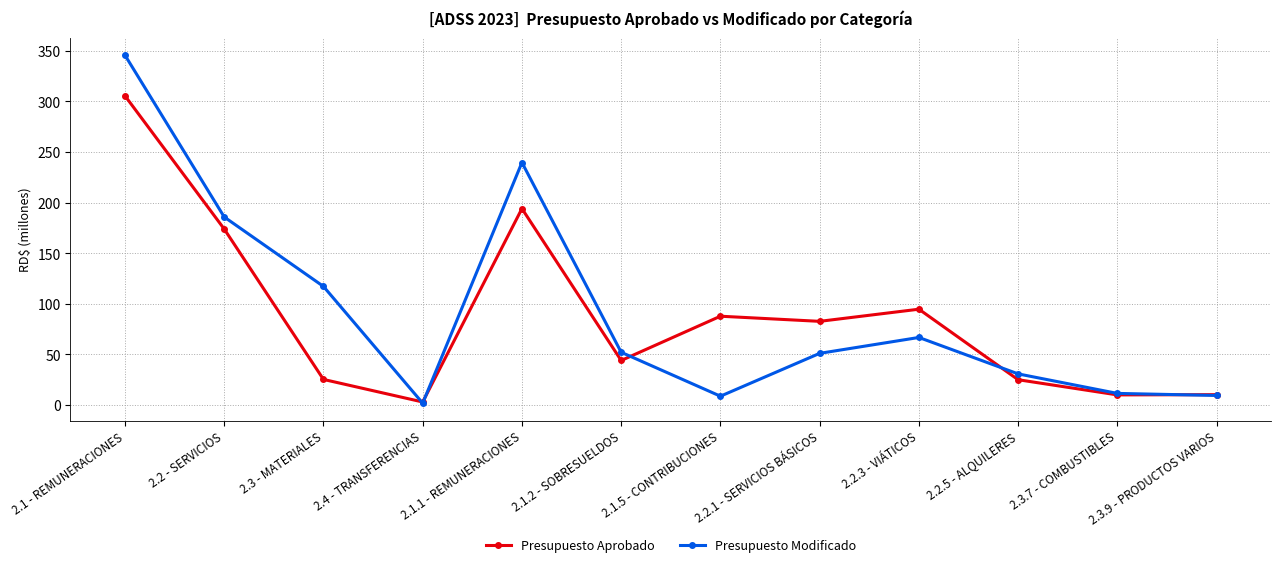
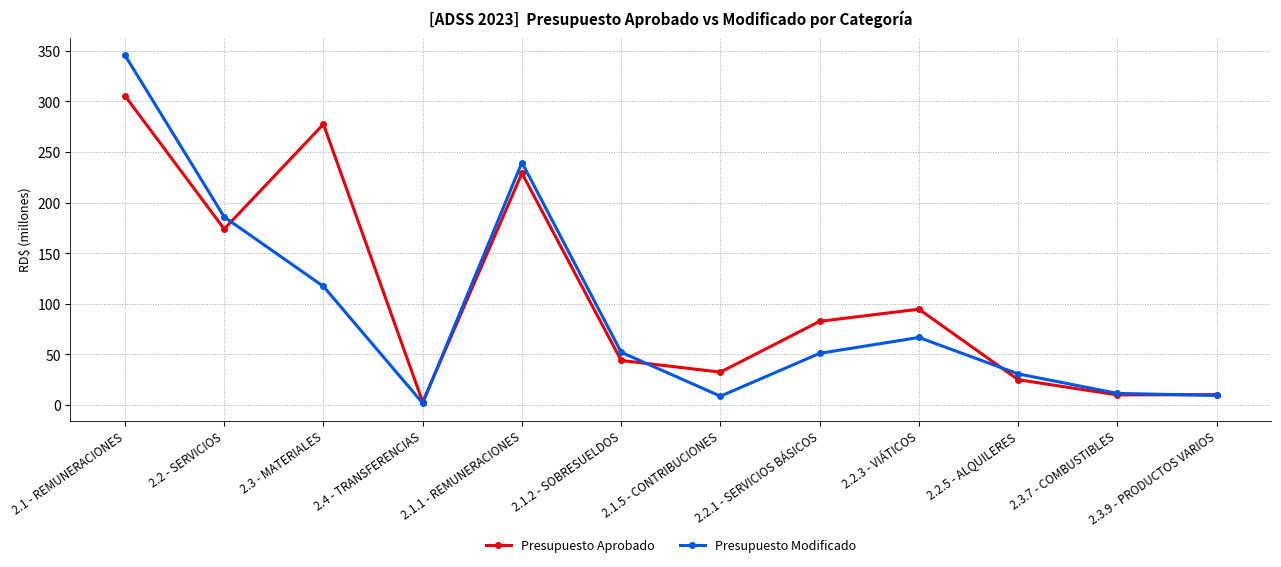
Presupuesto Aprobado, 2.3 - MATERIALES: 25 -> 277
Presupuesto Aprobado, 2.1.1 - REMUNERACIONES: 194 -> 229
Presupuesto Aprobado, 2.1.5 - CONTRIBUCIONES: 88 -> 33
